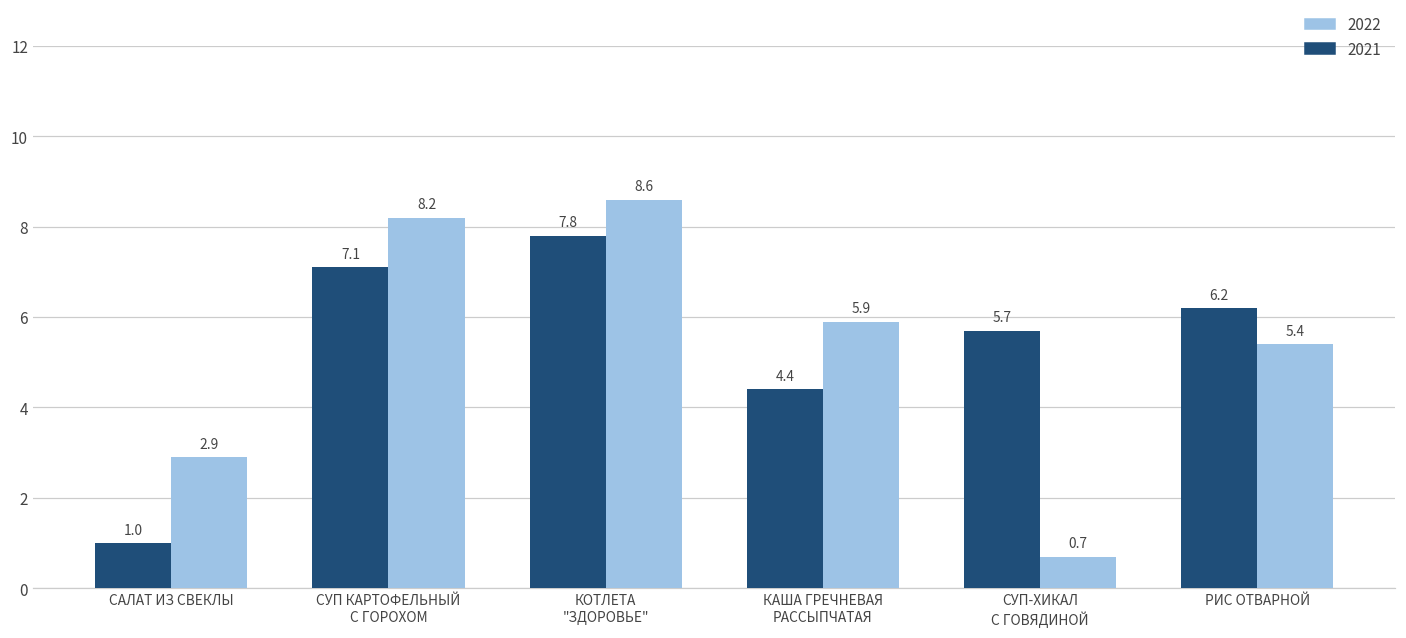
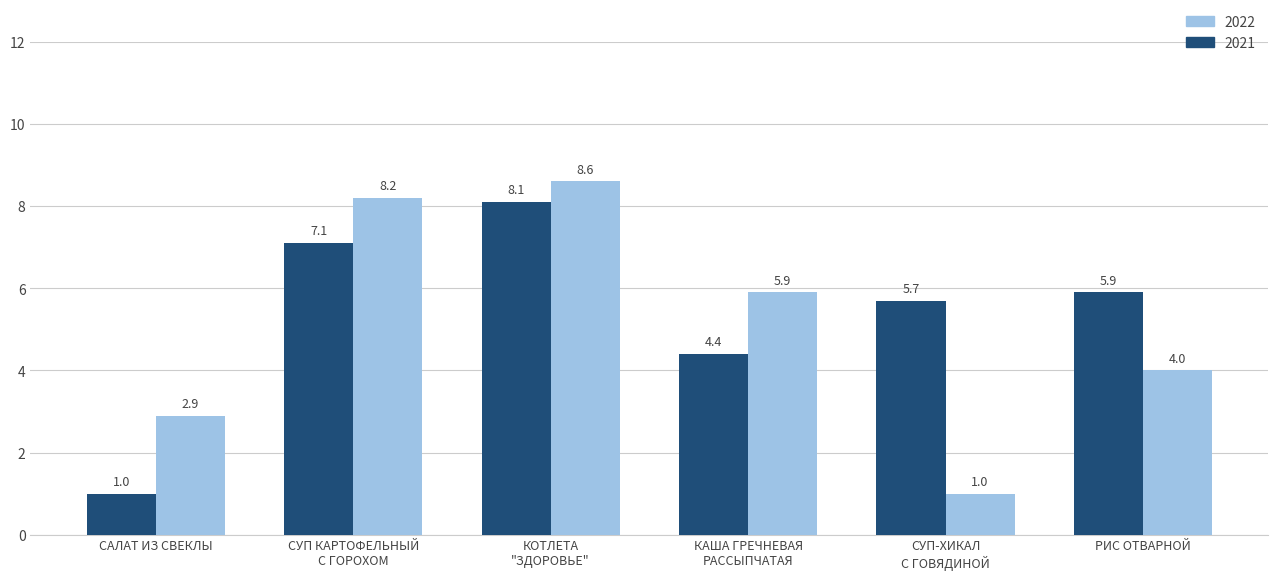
2021, КОТЛЕТА "ЗДОРОВЬЕ": 7.8 -> 8.1
2022, СУП-ХИКАЛ С ГОВЯДИНОЙ: 0.7 -> 1.0
2021, РИС ОТВАРНОЙ: 6.2 -> 5.9
2022, РИС ОТВАРНОЙ: 5.4 -> 4.0
